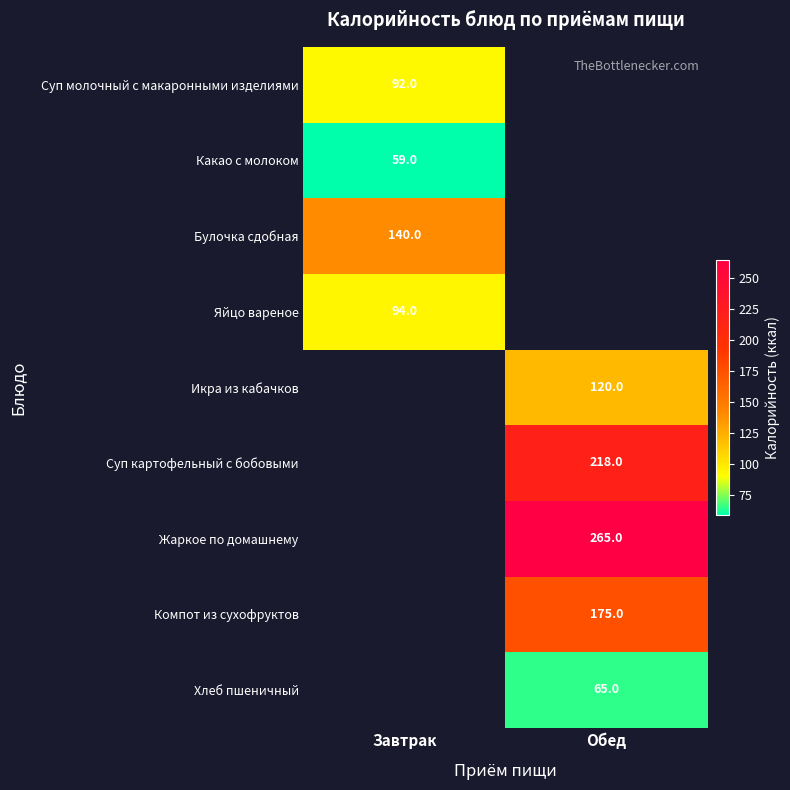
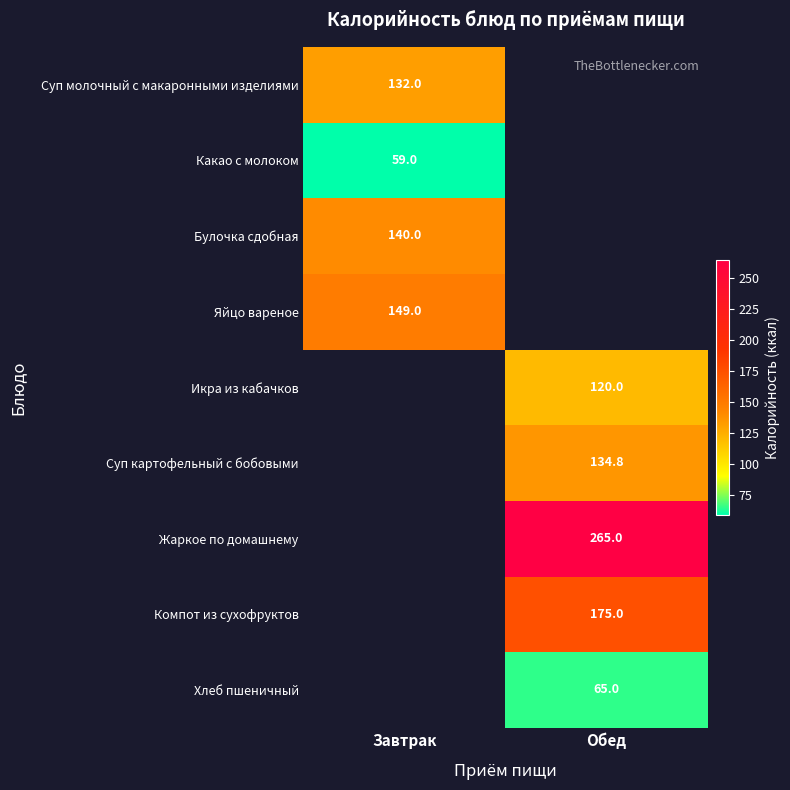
Суп молочный с макаронными изделиями, Завтрак: 92.0 -> 132.0
Яйцо вареное, Завтрак: 94.0 -> 149.0
Суп картофельный с бобовыми, Обед: 218.0 -> 134.8
